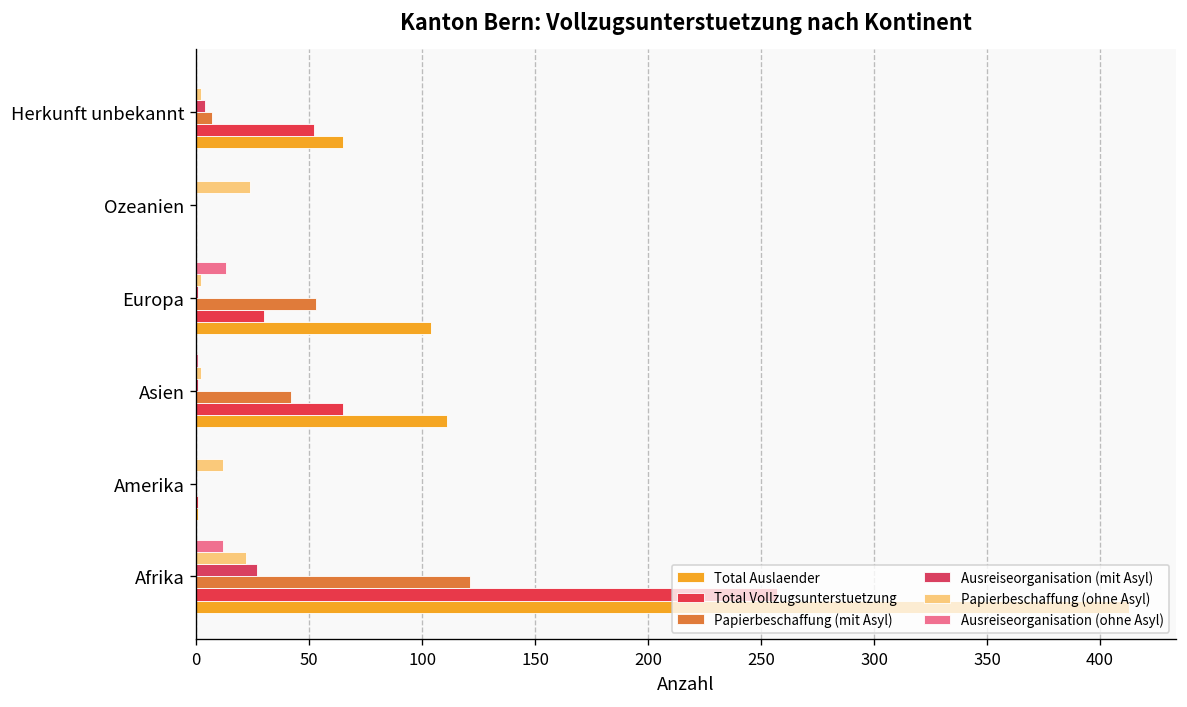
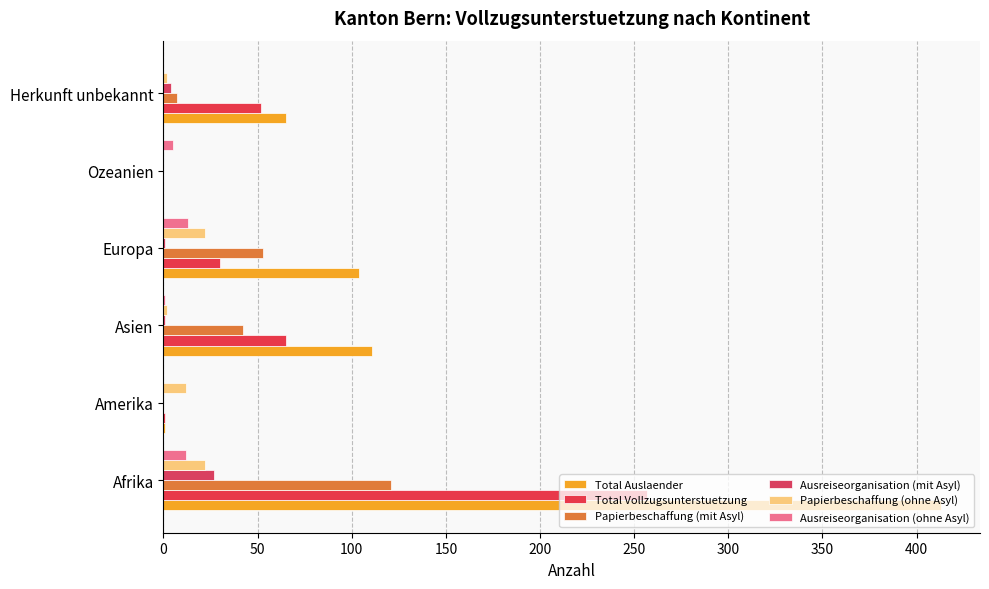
Ausreiseorganisation (ohne Asyl), Ozeanien: 0 -> 5
Papierbeschaffung (ohne Asyl), Ozeanien: 24 -> 0
Papierbeschaffung (ohne Asyl), Europa: 2 -> 22
